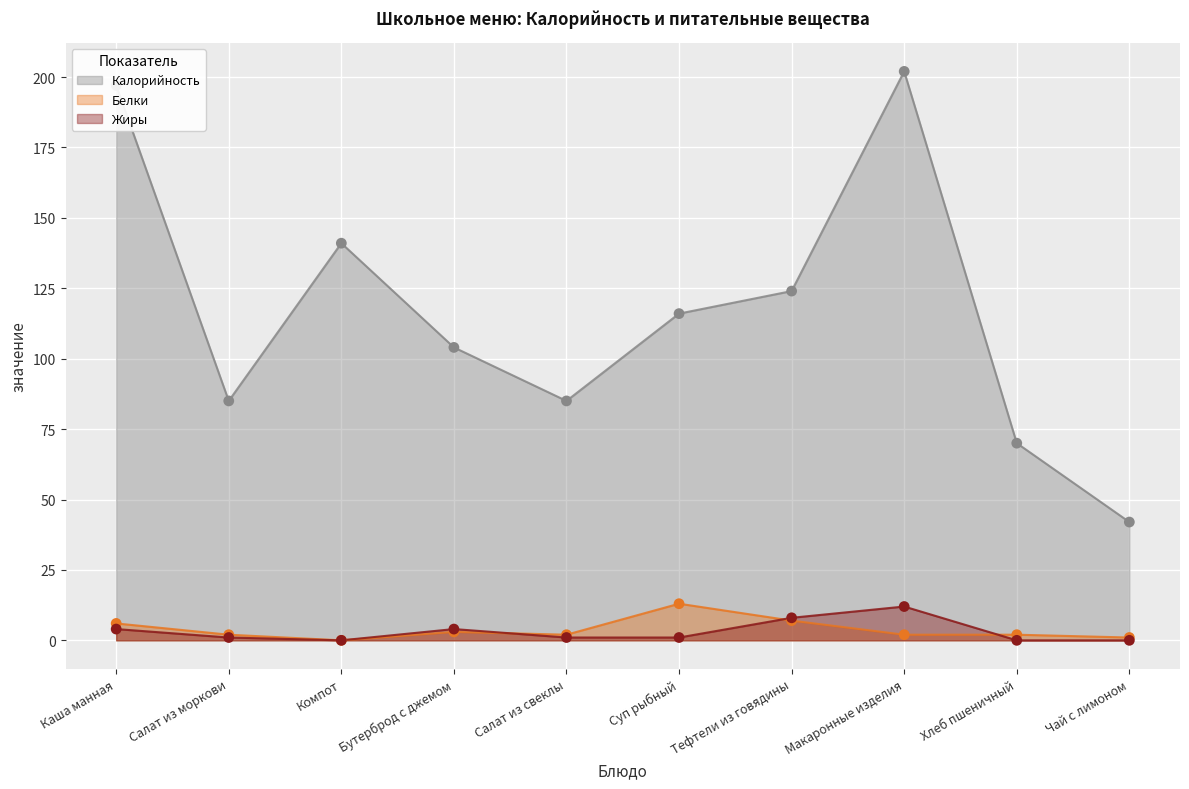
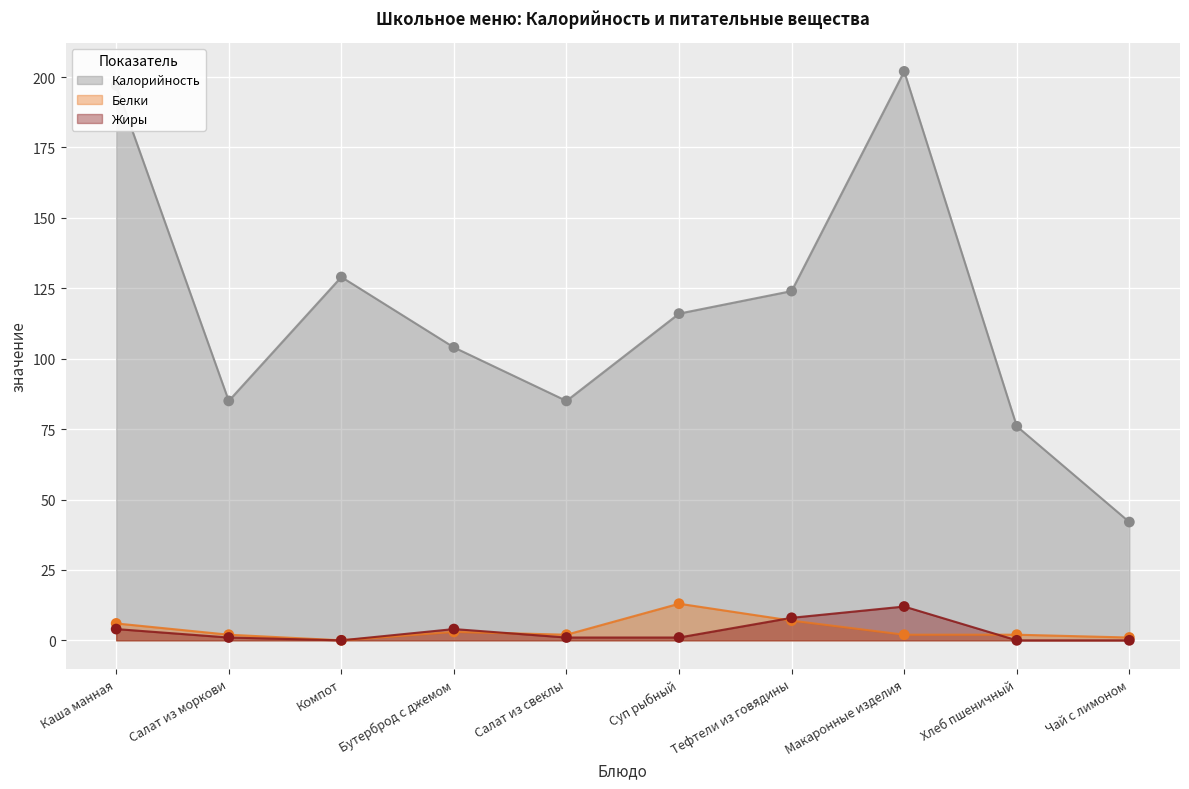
Калорийность, Компот: 141 -> 129
Калорийность, Хлеб пшеничный: 70 -> 76
